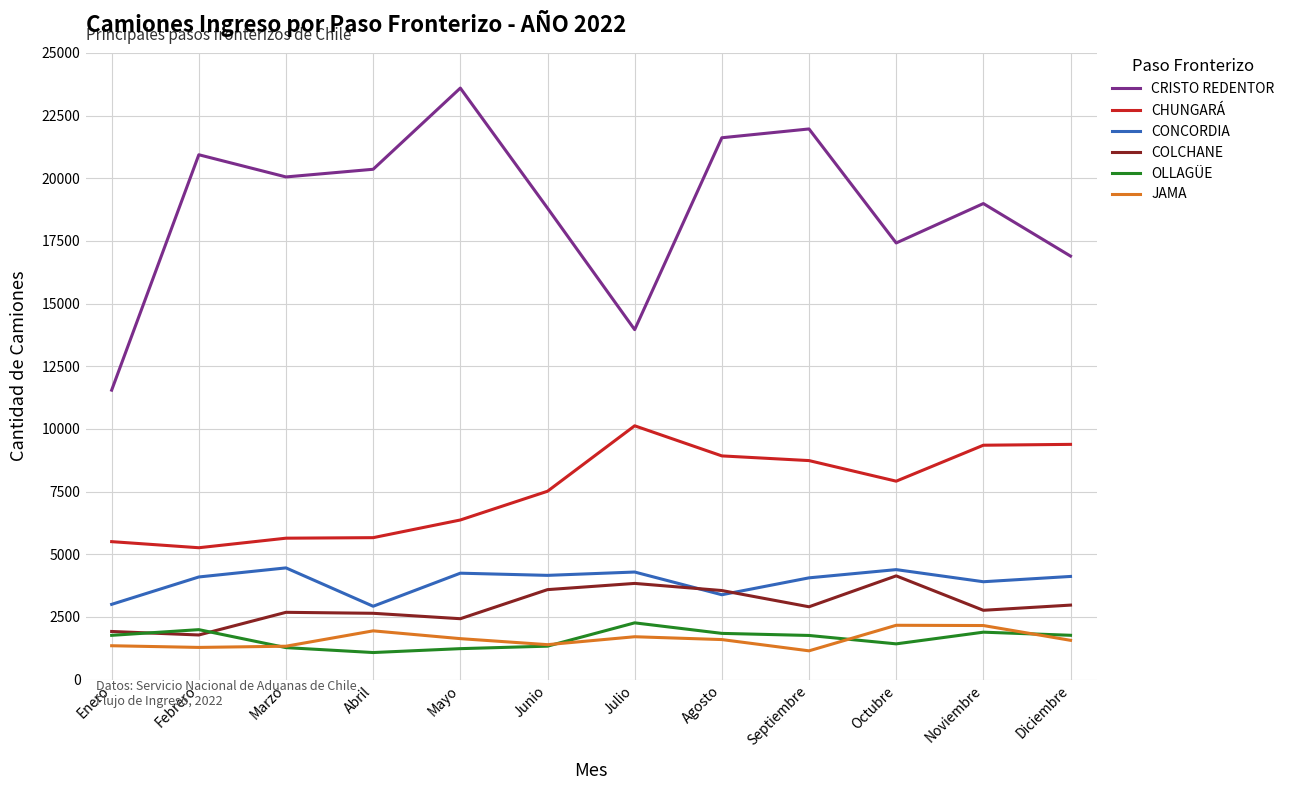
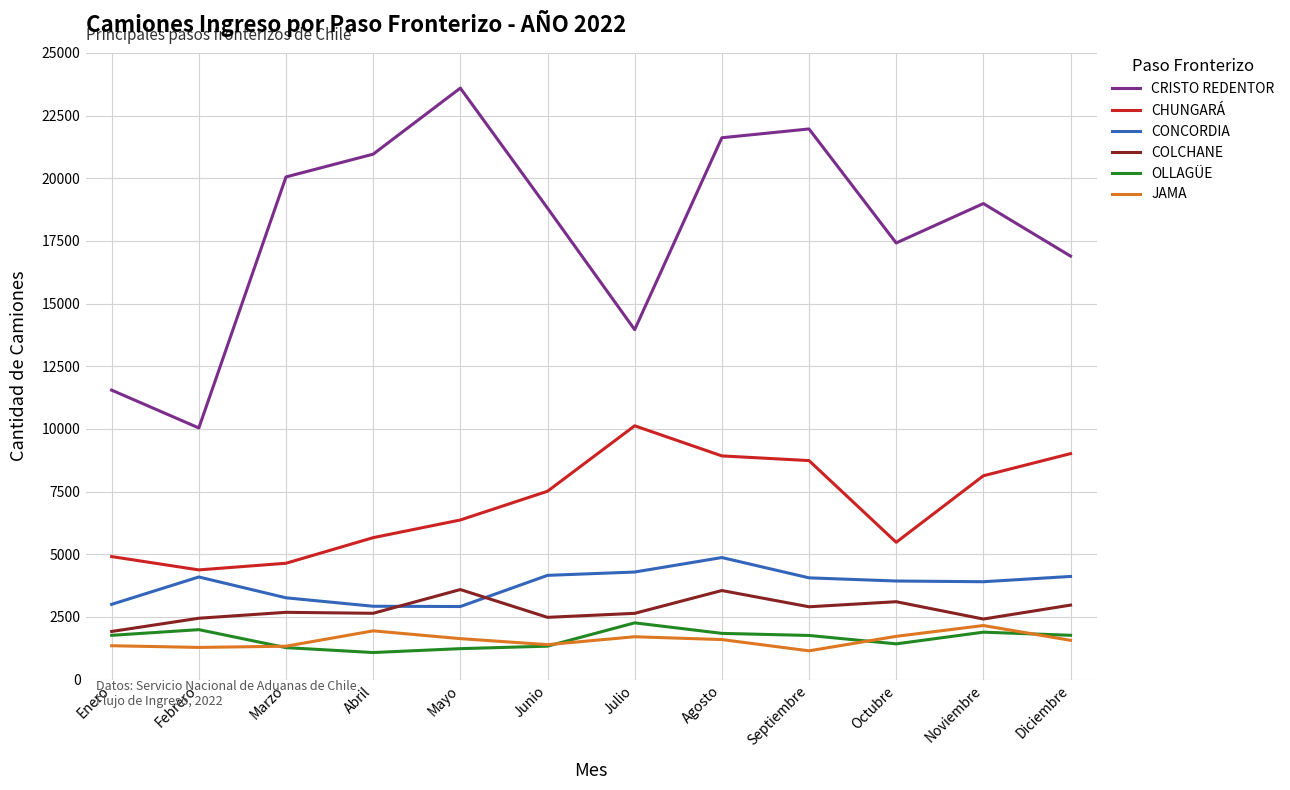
CHUNGARÁ, Enero: 5500 -> 4900
CRISTO REDENTOR, Febrero: 20900 -> 10000
CHUNGARÁ, Febrero: 5300 -> 4400
COLCHANE, Febrero: 1800 -> 2400
CHUNGARÁ, Marzo: 5600 -> 4600
CONCORDIA, Marzo: 4500 -> 3300
CRISTO REDENTOR, Abril: 20400 -> 21000
CONCORDIA, Mayo: 4200 -> 2900
COLCHANE, Mayo: 2400 -> 3600
COLCHANE, Junio: 3600 -> 2500
COLCHANE, Julio: 3800 -> 2600
CONCORDIA, Agosto: 3400 -> 4900
CHUNGARÁ, Octubre: 7900 -> 5500
CONCORDIA, Octubre: 4400 -> 3900
COLCHANE, Octubre: 4100 -> 3100
JAMA, Octubre: 2200 -> 1700
CHUNGARÁ, Noviembre: 9300 -> 8100
COLCHANE, Noviembre: 2800 -> 2400
CHUNGARÁ, Diciembre: 9400 -> 9000
